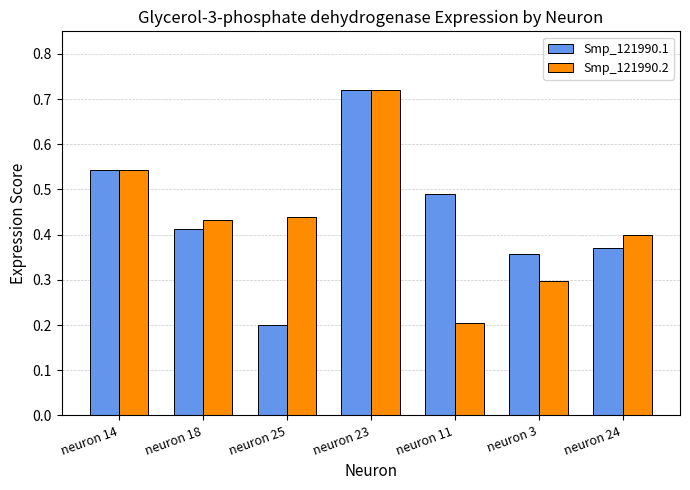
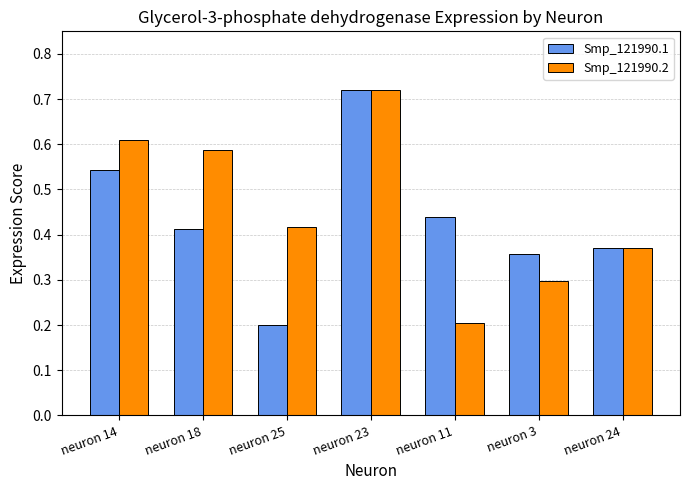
Smp_121990.2, neuron 14: 0.54 -> 0.61
Smp_121990.2, neuron 18: 0.43 -> 0.59
Smp_121990.2, neuron 25: 0.44 -> 0.42
Smp_121990.1, neuron 11: 0.49 -> 0.44
Smp_121990.2, neuron 24: 0.40 -> 0.37
